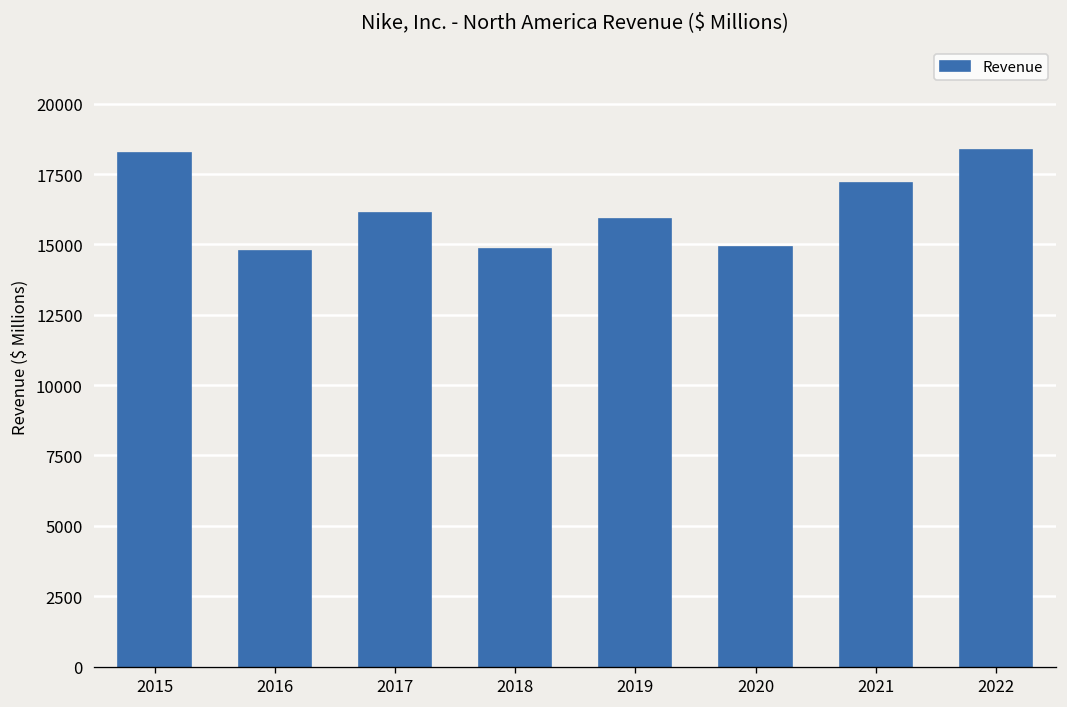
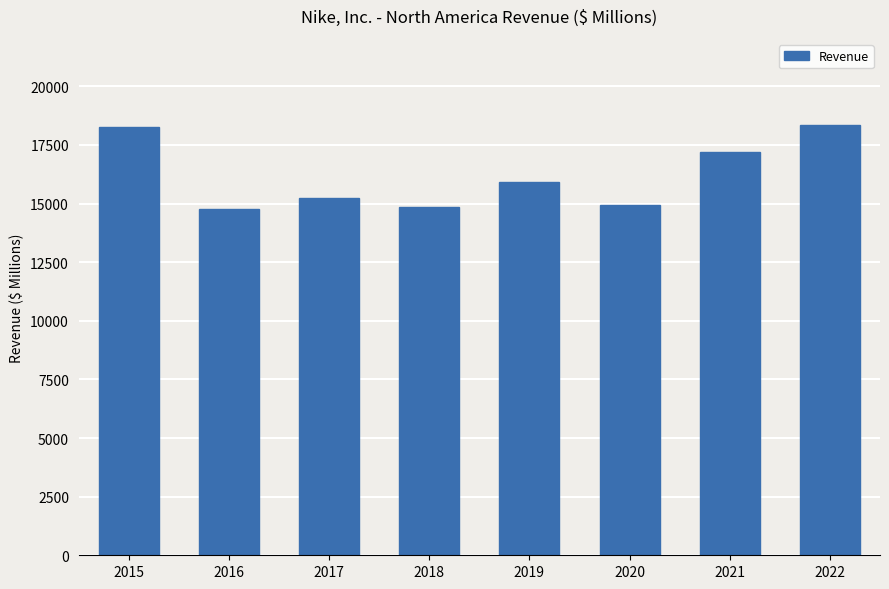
2017: 16100 -> 15200
